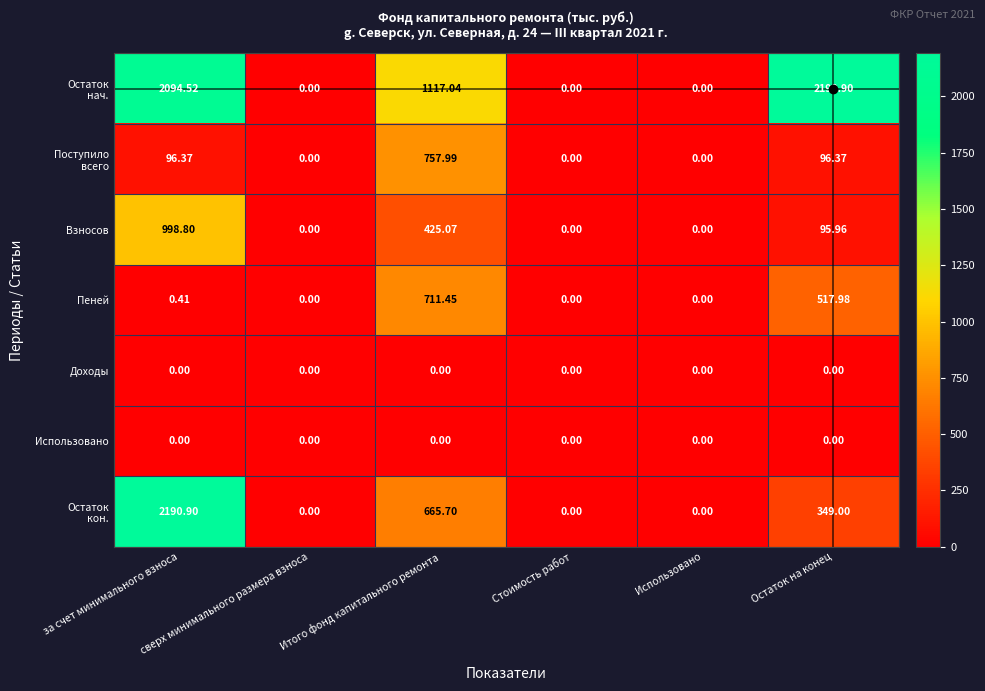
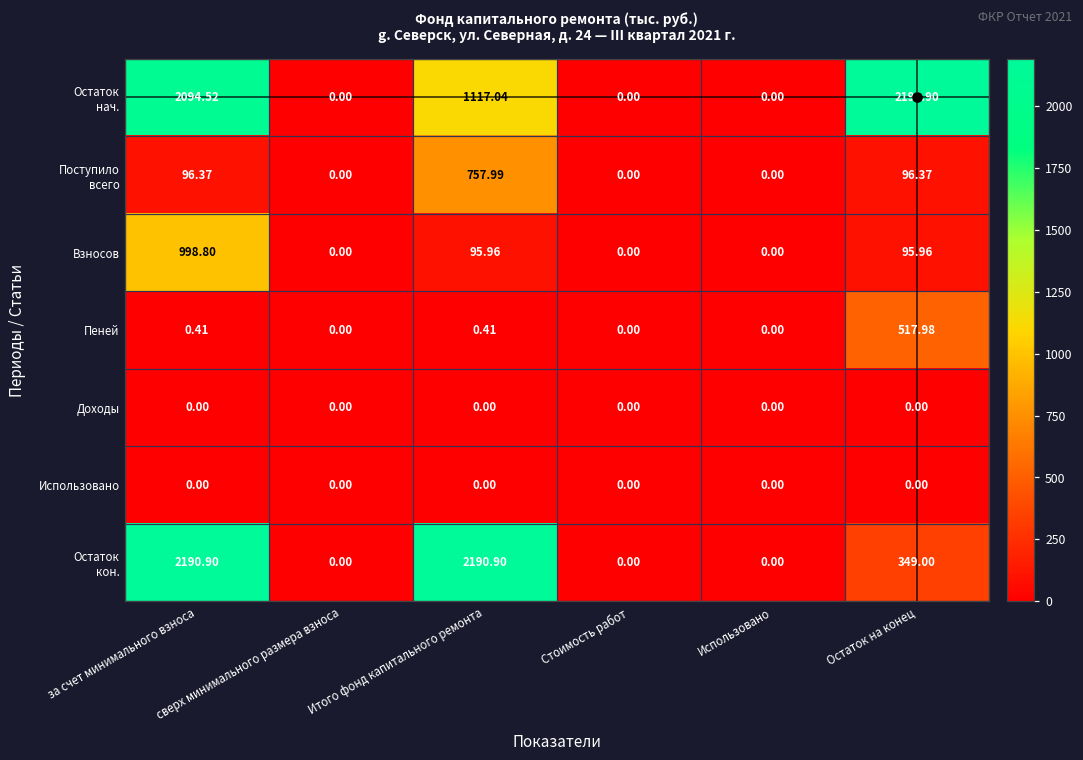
Взносов, Итого фонд капитального ремонта: 425.07 -> 95.96
Пеней, Итого фонд капитального ремонта: 711.45 -> 0.41
Остаток кон., Итого фонд капитального ремонта: 665.70 -> 2190.90
